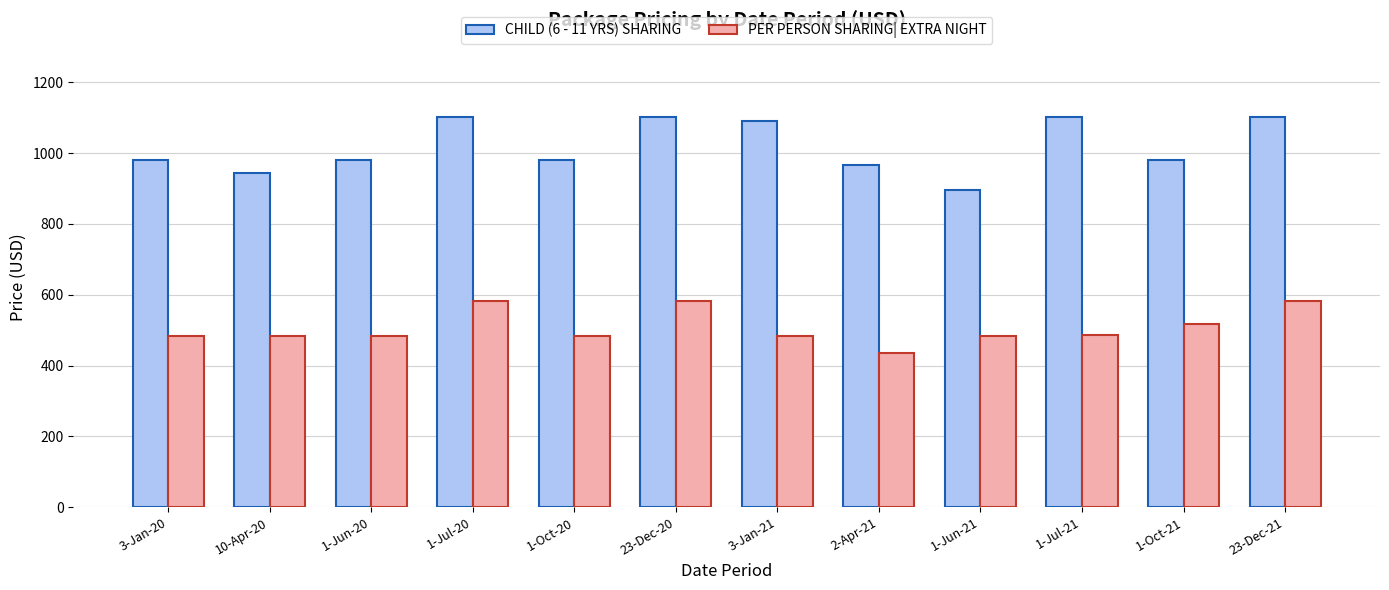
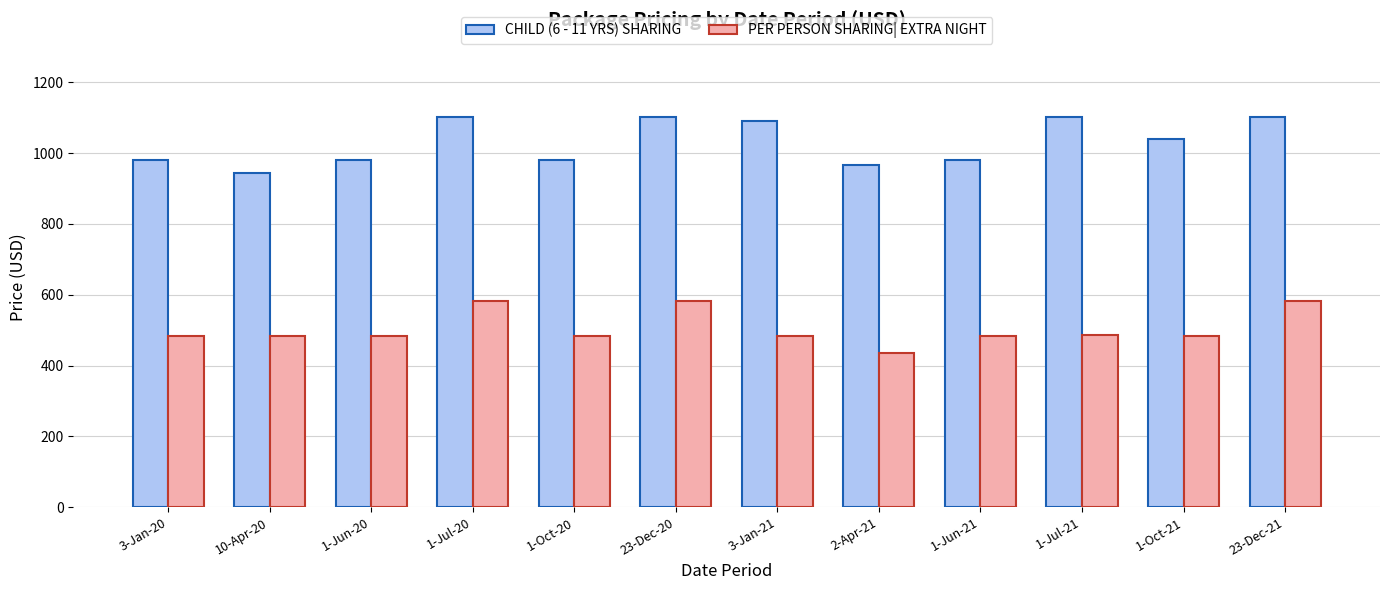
CHILD (6 - 11 YRS) SHARING, 1-Jun-21: 900 -> 980
CHILD (6 - 11 YRS) SHARING, 1-Oct-21: 980 -> 1040
PER PERSON SHARING| EXTRA NIGHT, 1-Oct-21: 520 -> 480
